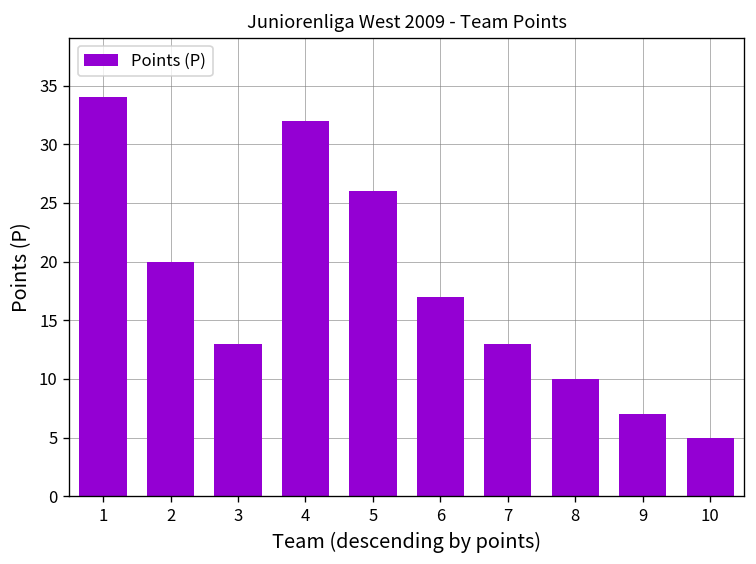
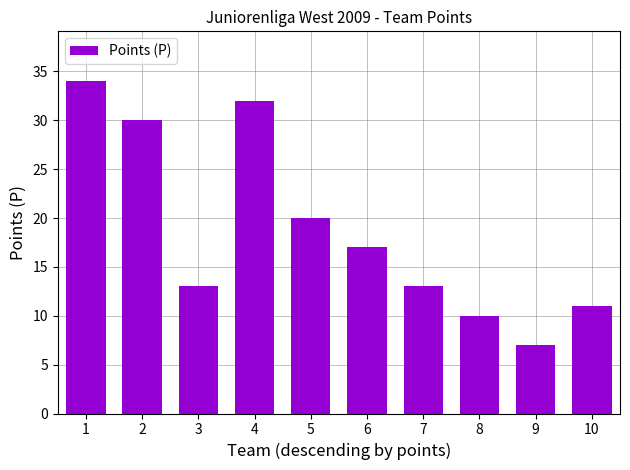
2: 20 -> 30
5: 26 -> 20
10: 5 -> 11
